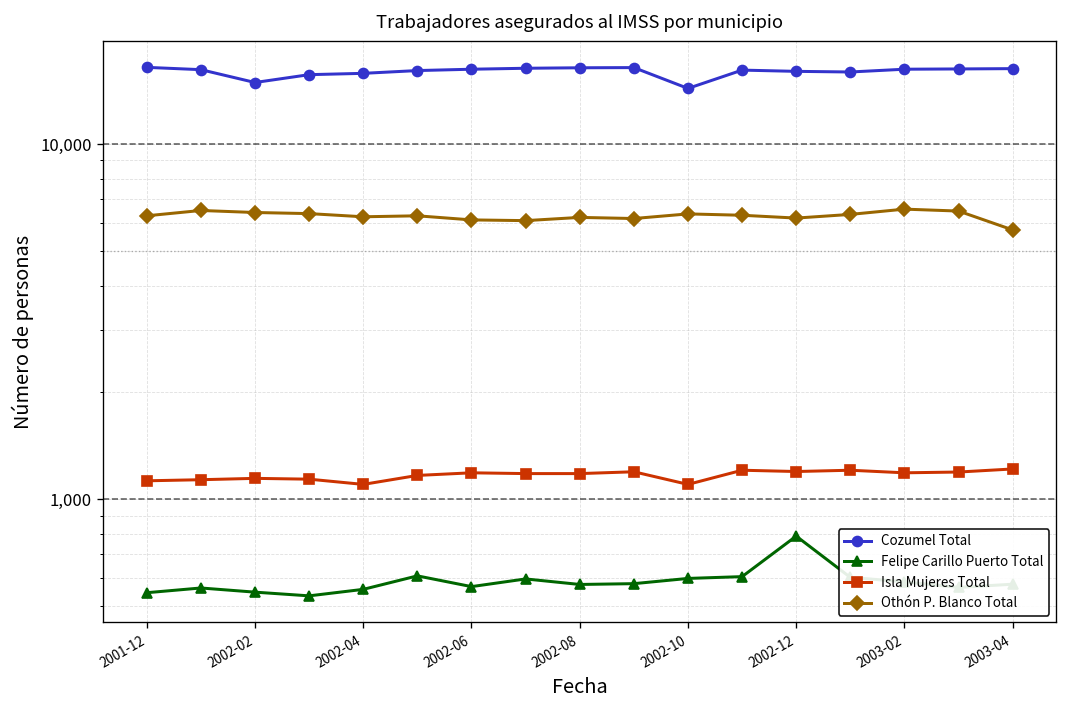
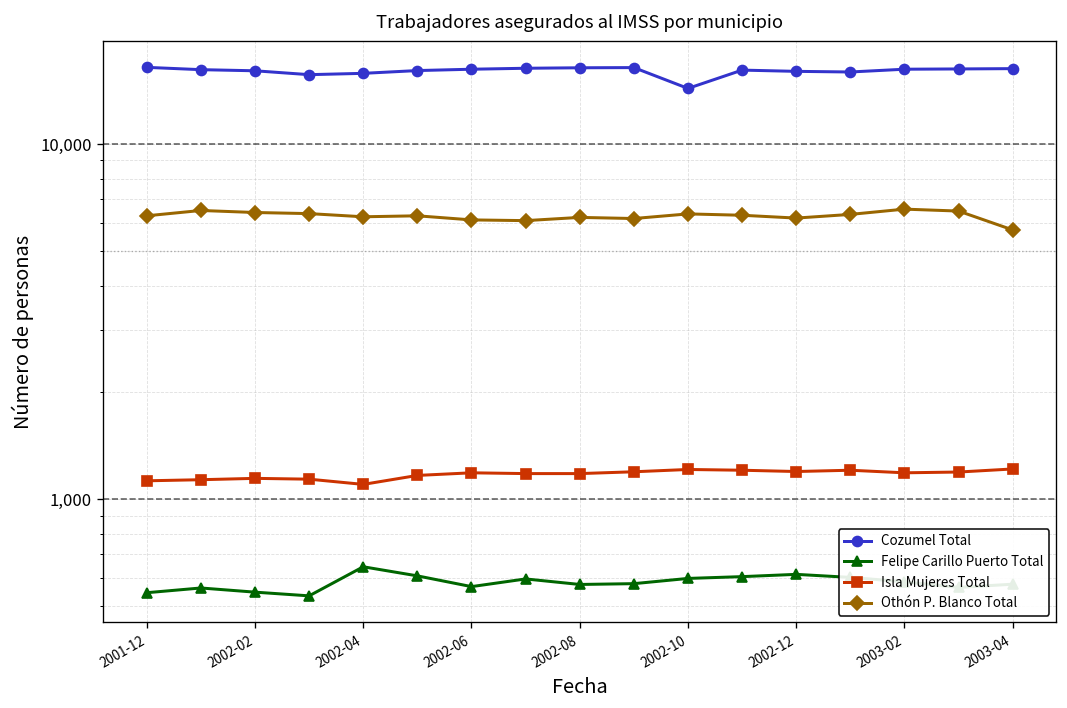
Cozumel Total, 2002-02: 15,000 -> 16,000
Felipe Carillo Puerto Total, 2002-04: 560 -> 650
Isla Mujeres Total, 2002-10: 1,100 -> 1,210
Felipe Carillo Puerto Total, 2002-12: 790 -> 620
